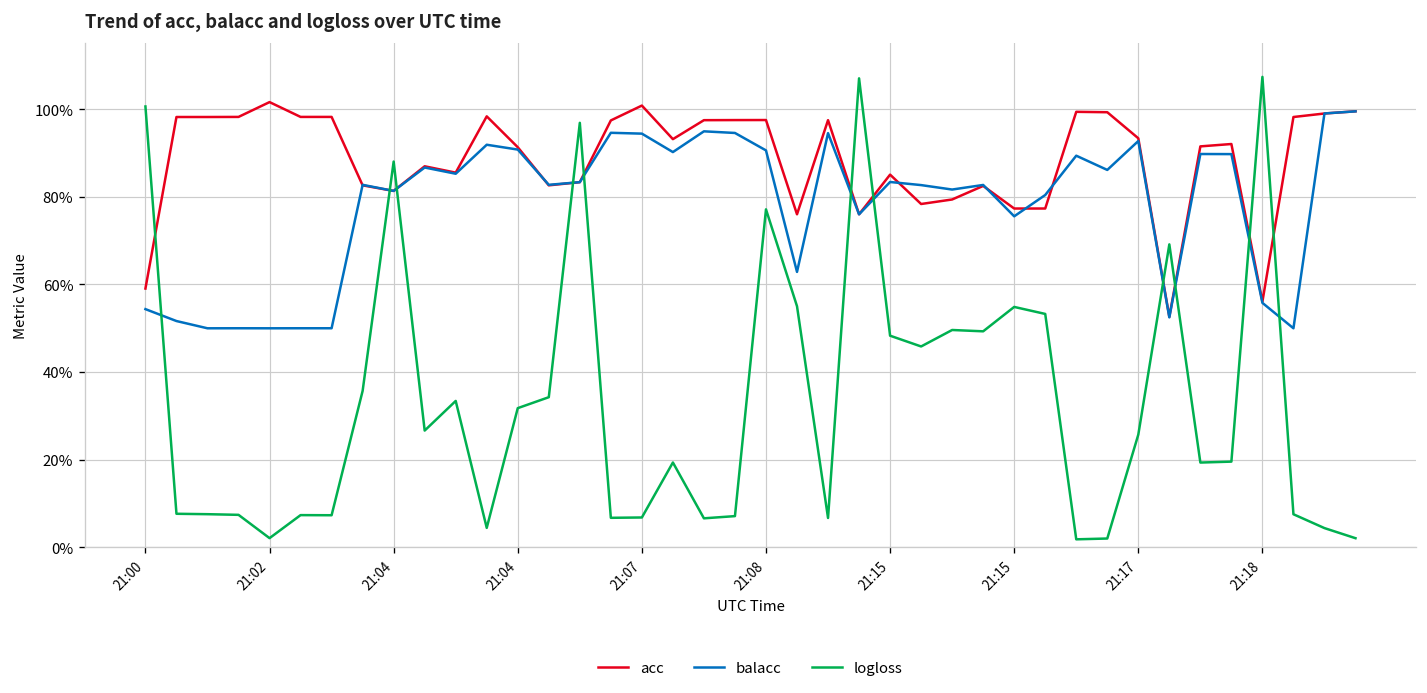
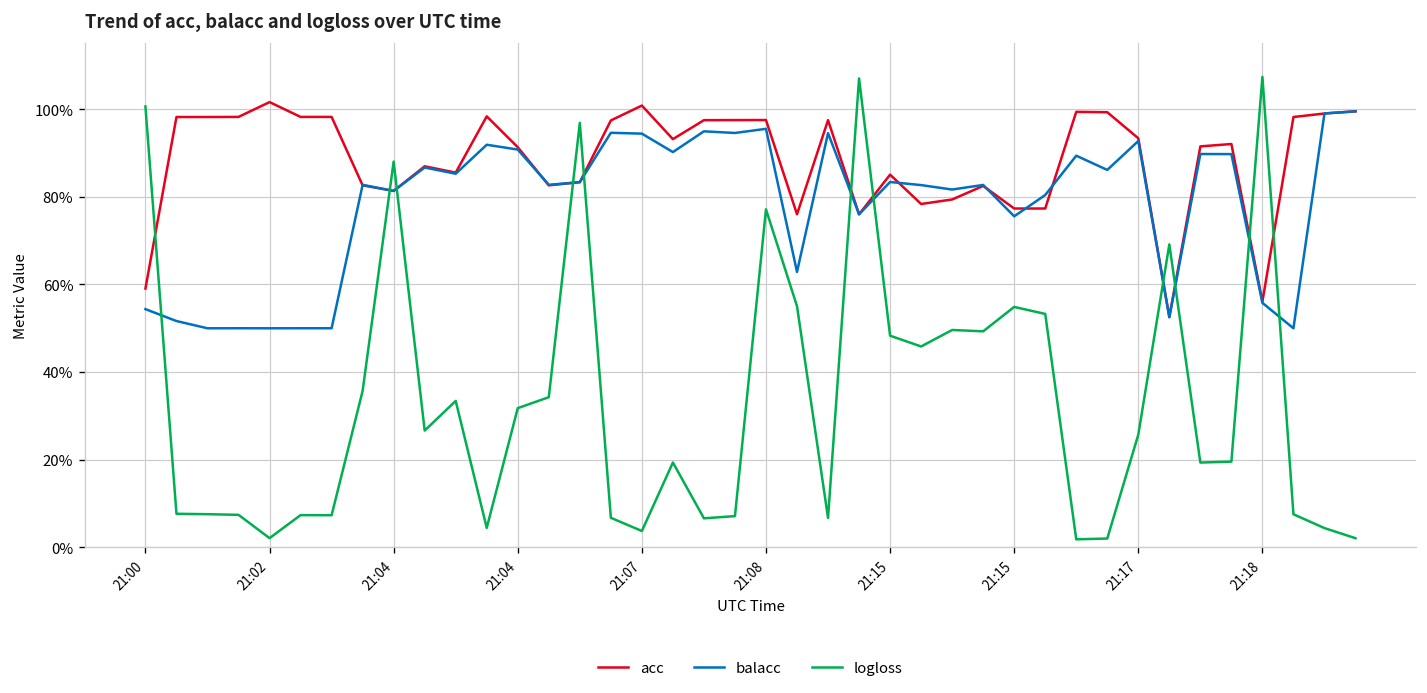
logloss, 21:07: 7% -> 4%
balacc, 21:08: 91% -> 96%
